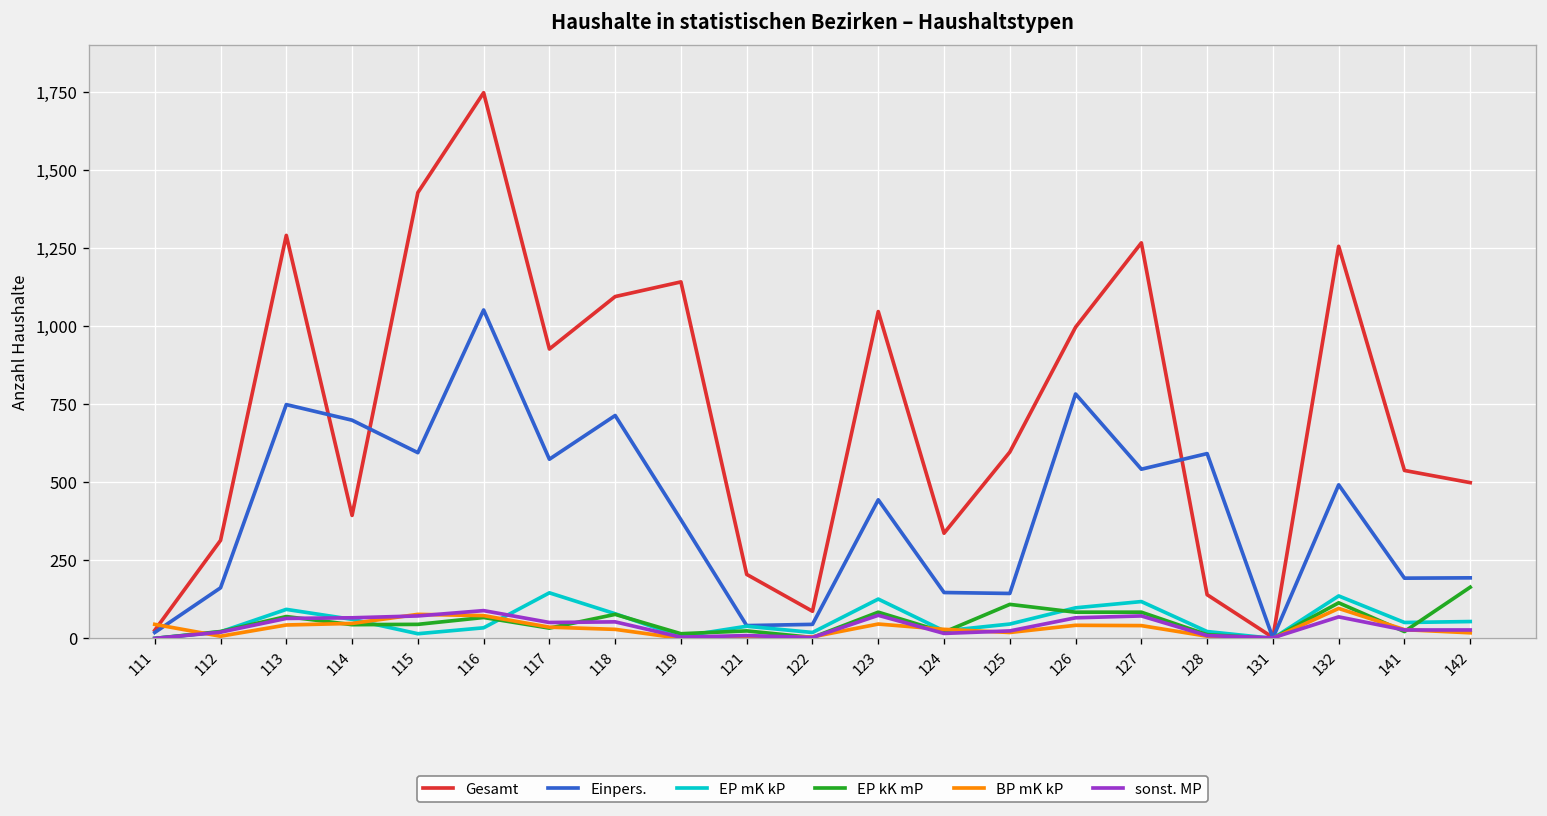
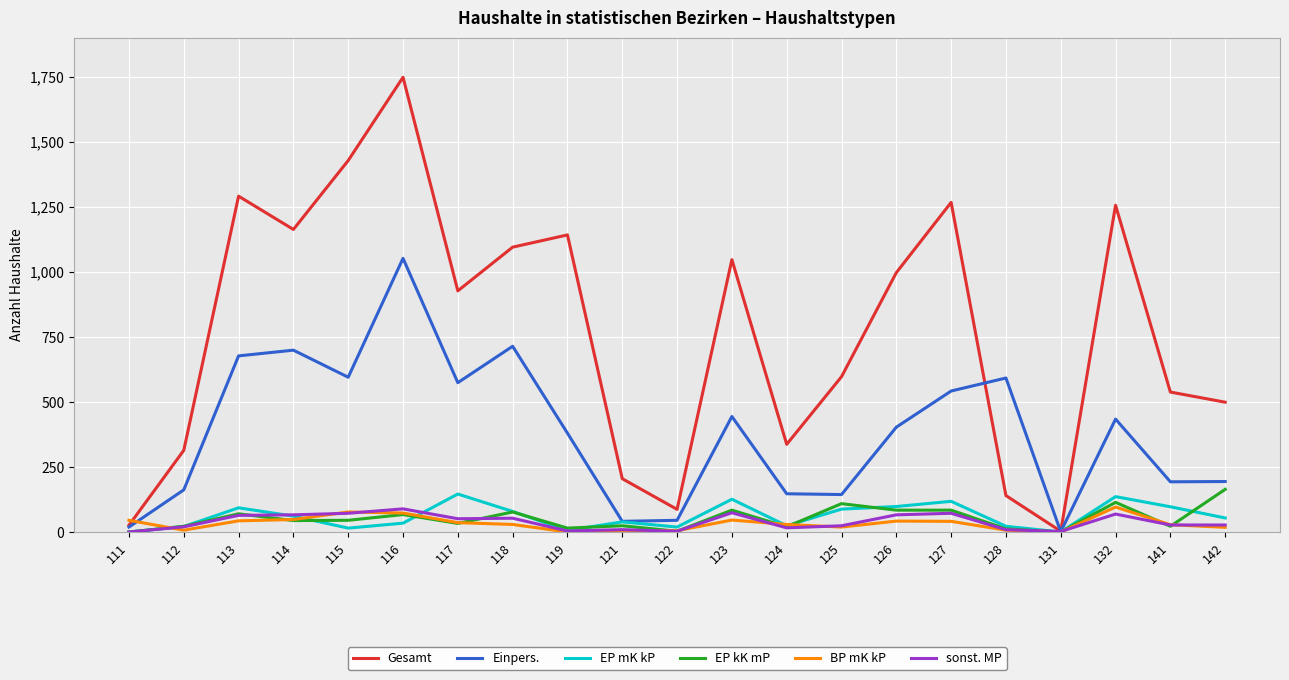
Einpers., 113: 750 -> 680
Gesamt, 114: 390 -> 1,160
EP mK kP, 125: 50 -> 90
Einpers., 126: 780 -> 400
Einpers., 132: 490 -> 430
EP mK kP, 141: 50 -> 100
